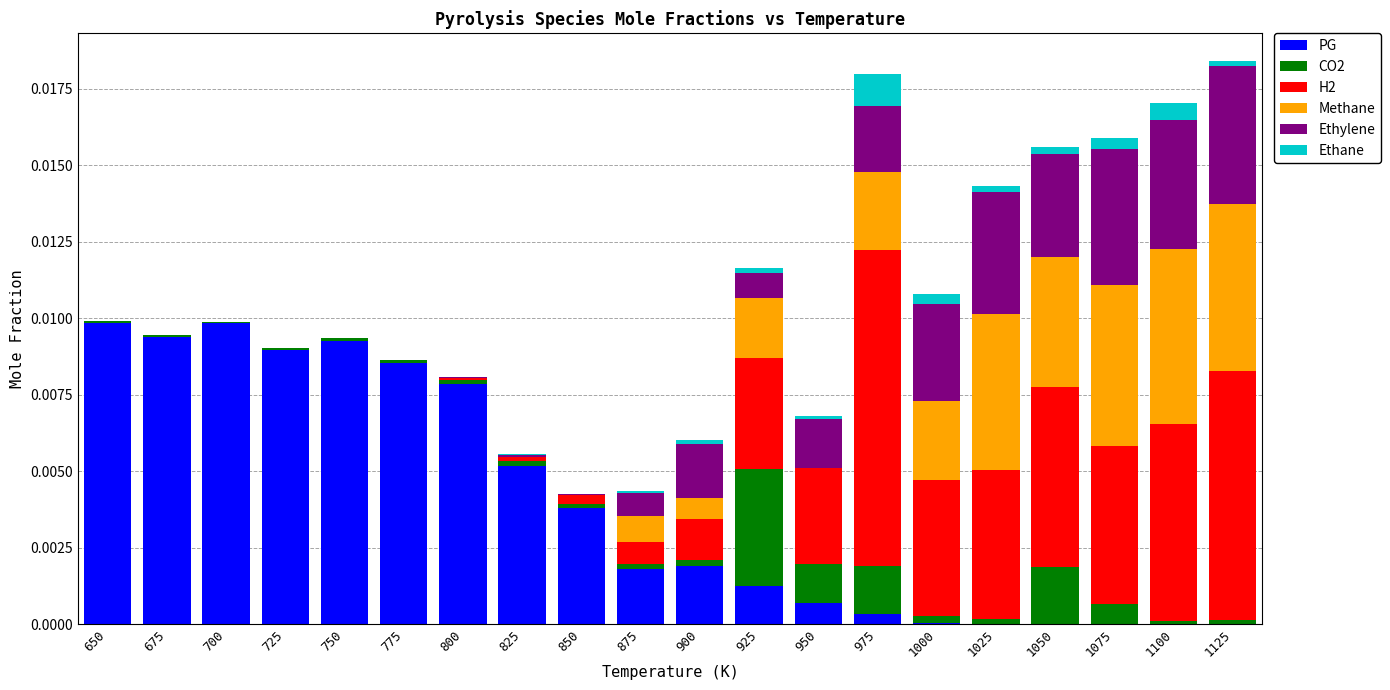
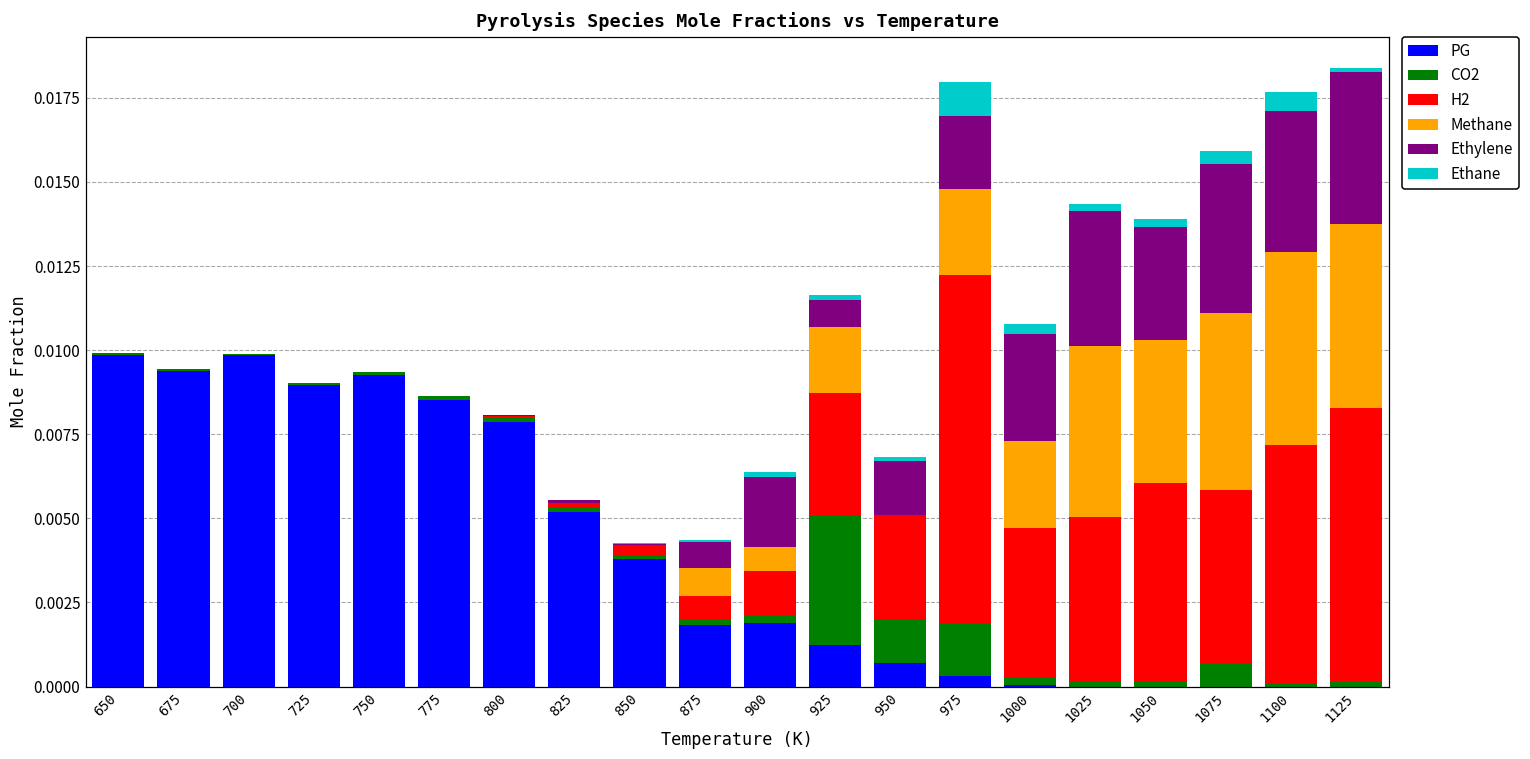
Ethylene, 900: 0.0017 -> 0.0021
CO2, 1050: 0.0019 -> 0.0002
H2, 1100: 0.0064 -> 0.0071
